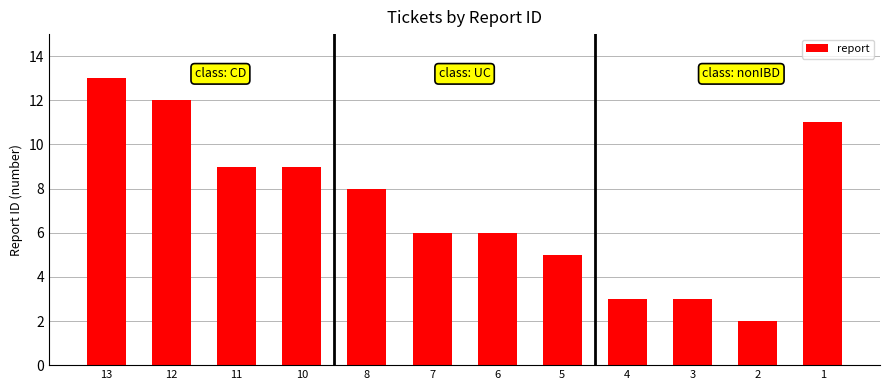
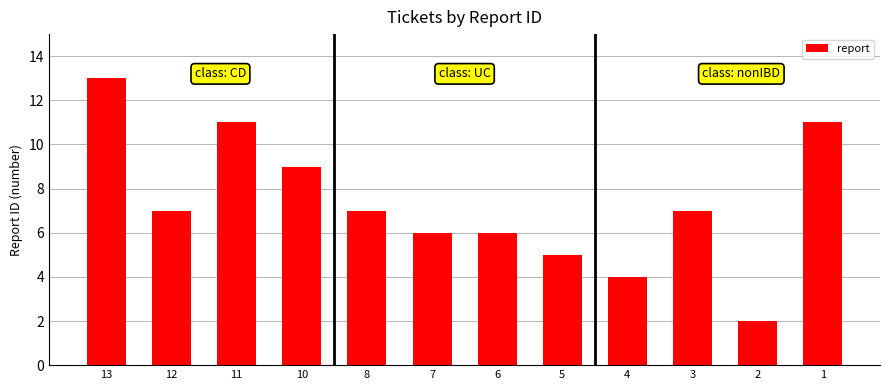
12: 12 -> 7
11: 9 -> 11
8: 8 -> 7
4: 3 -> 4
3: 3 -> 7
